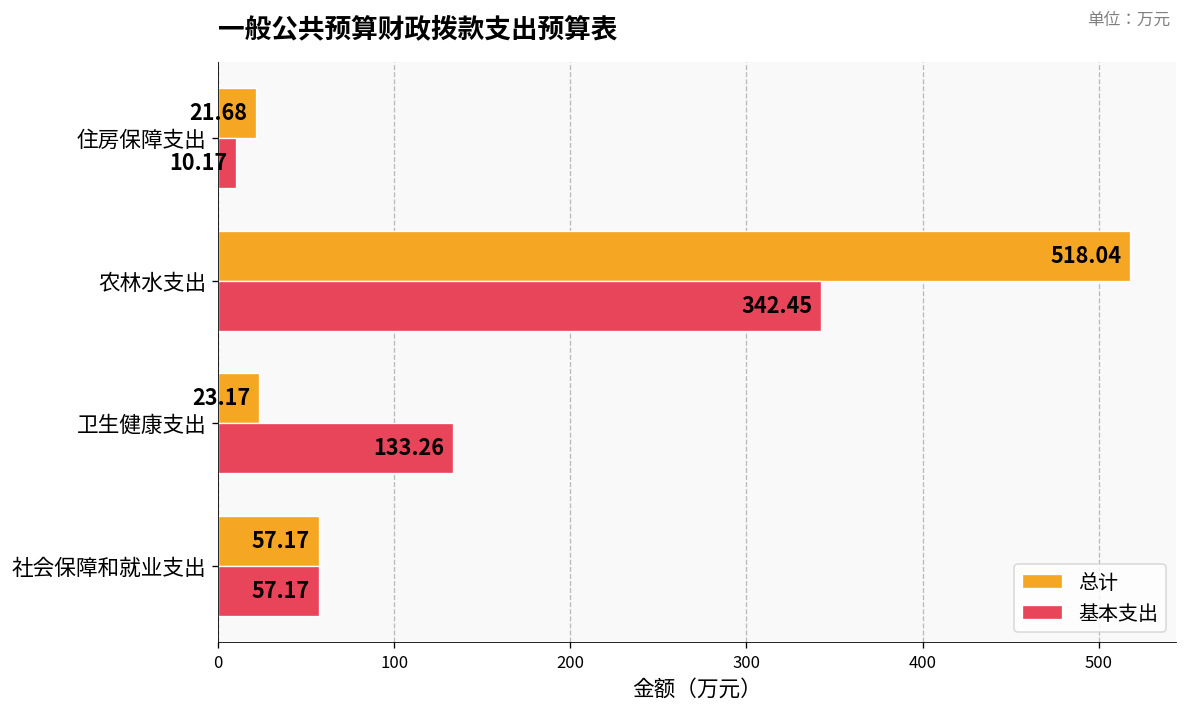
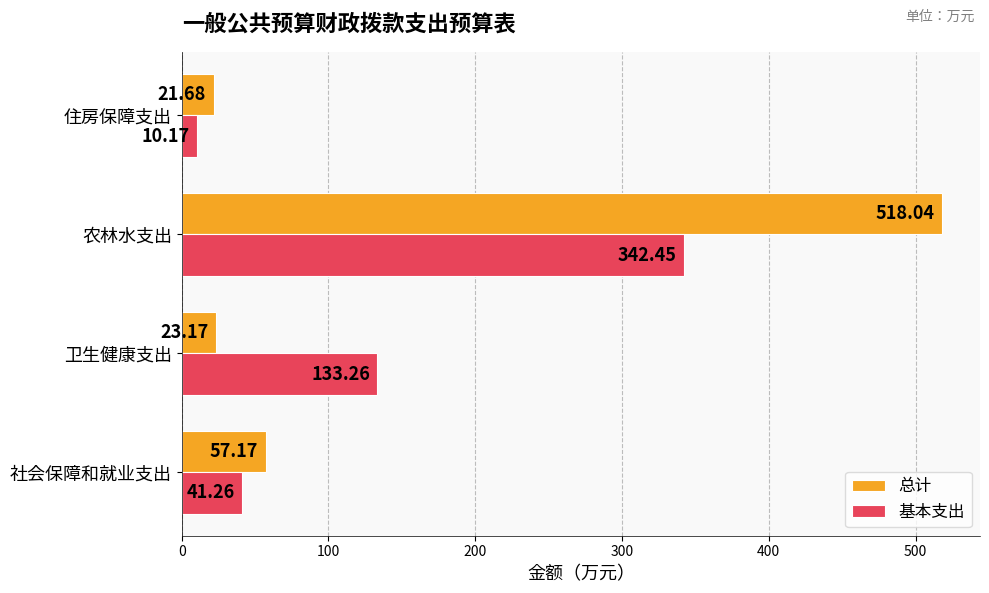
基本支出, 社会保障和就业支出: 57.17 -> 41.26
